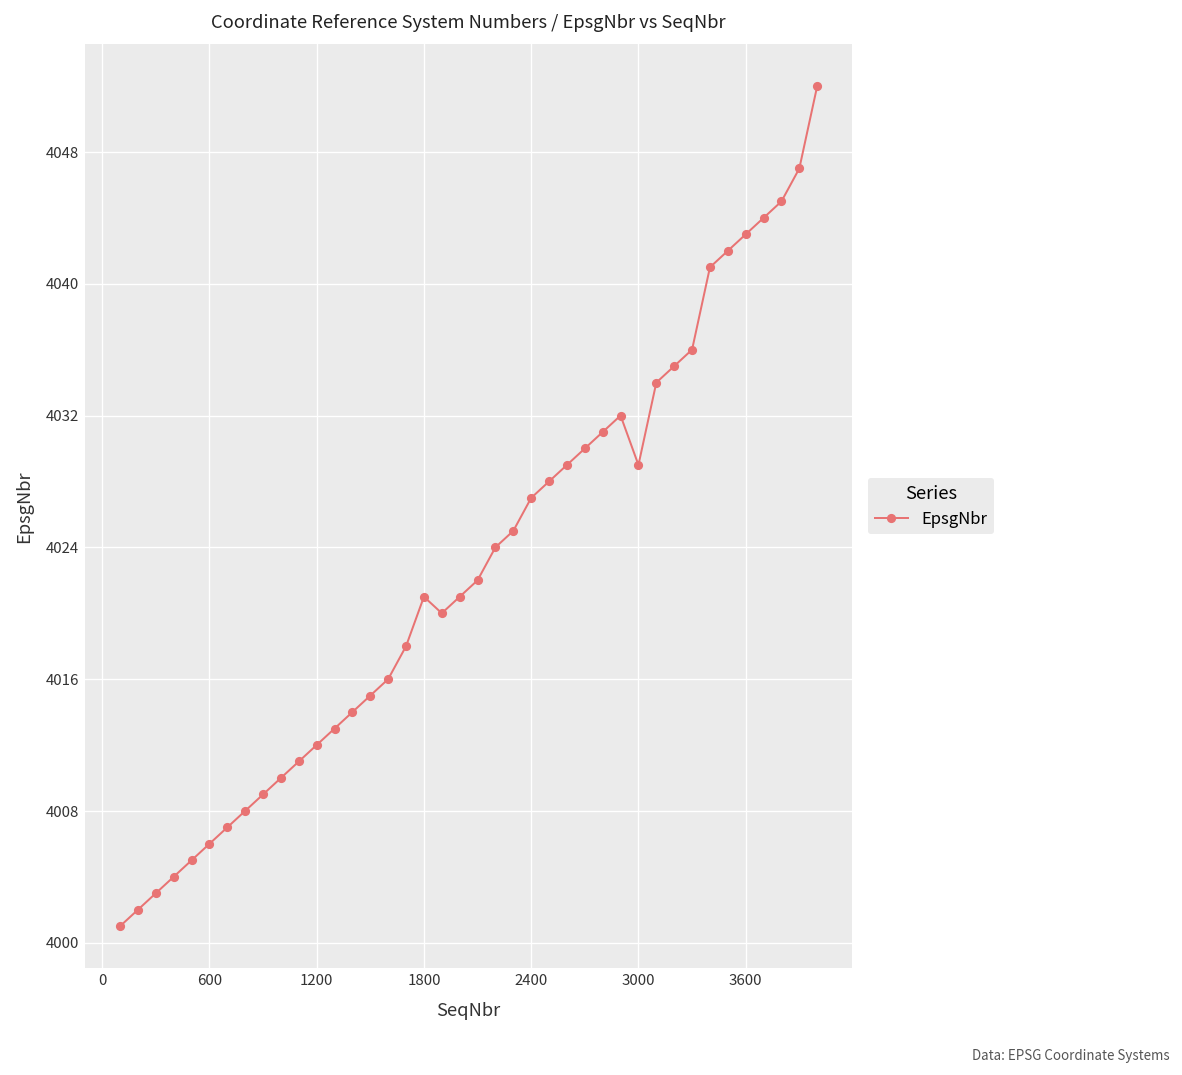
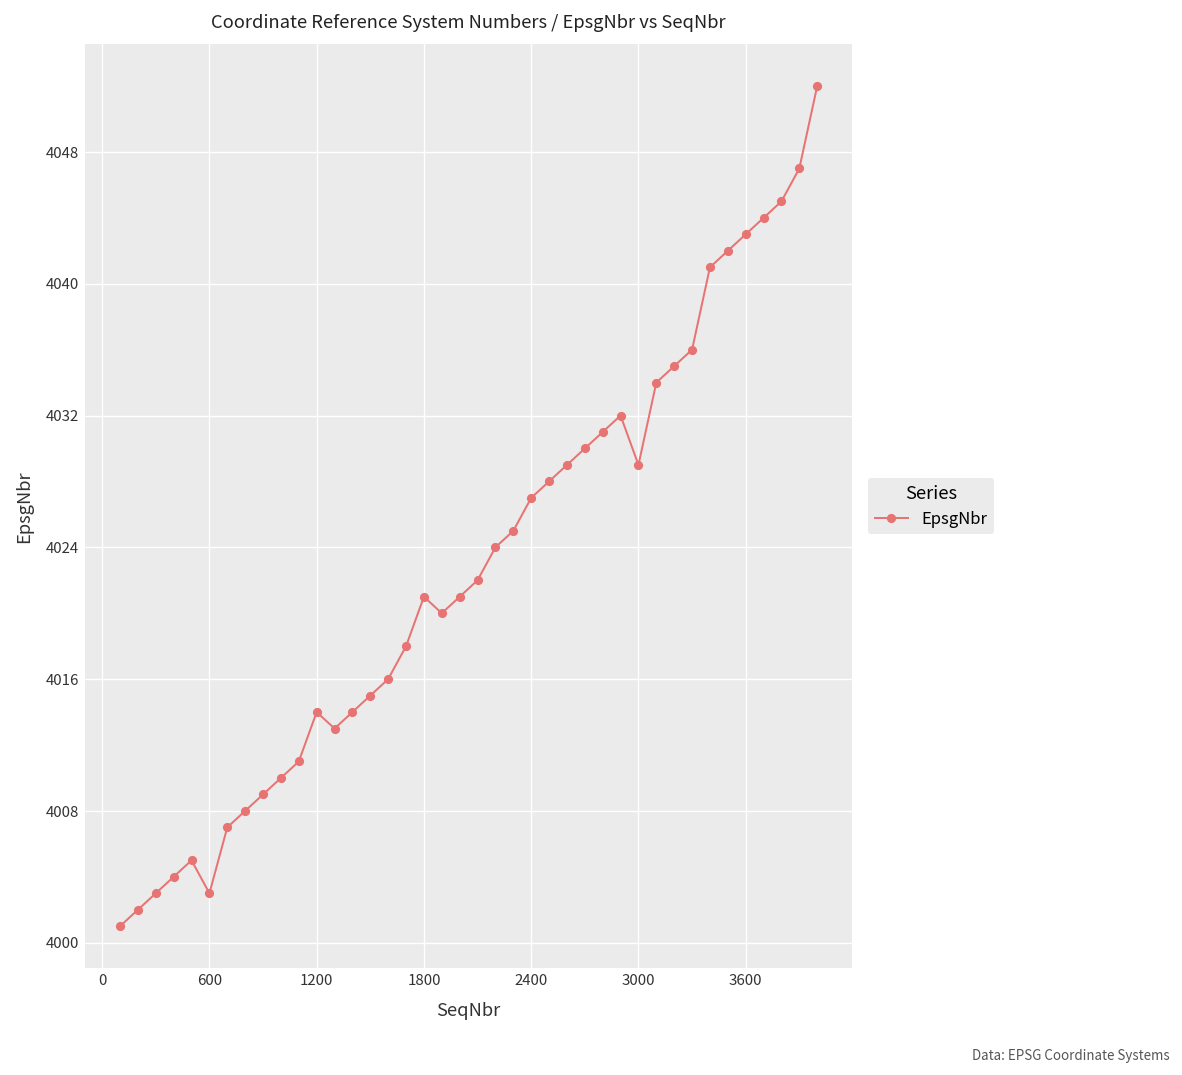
600: 4006 -> 4003
1200: 4012 -> 4014
